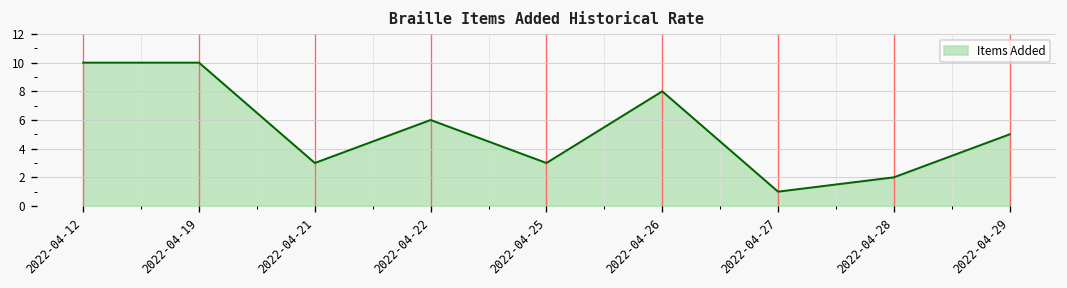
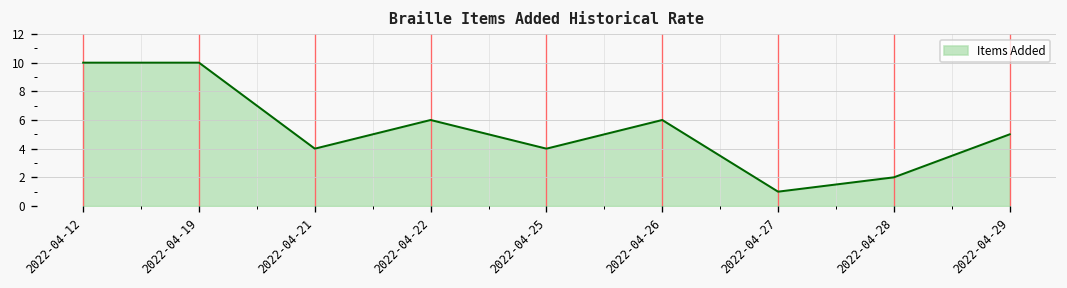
2022-04-21: 3 -> 4
2022-04-25: 3 -> 4
2022-04-26: 8 -> 6
